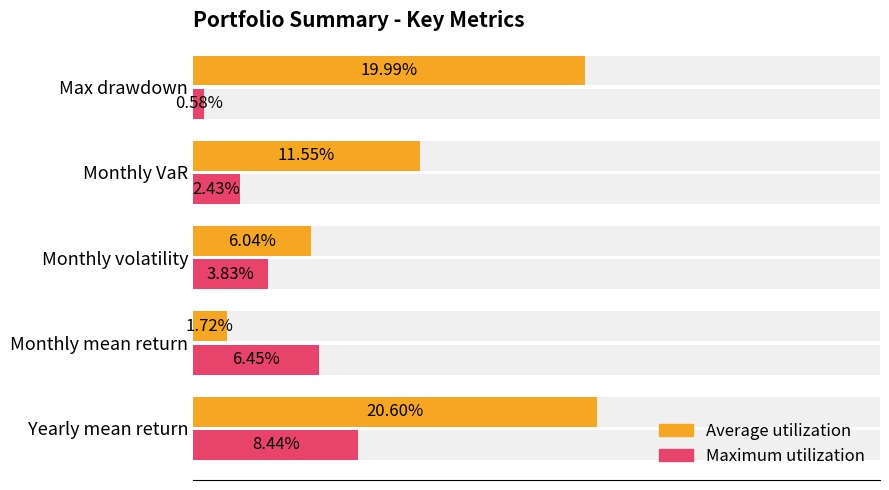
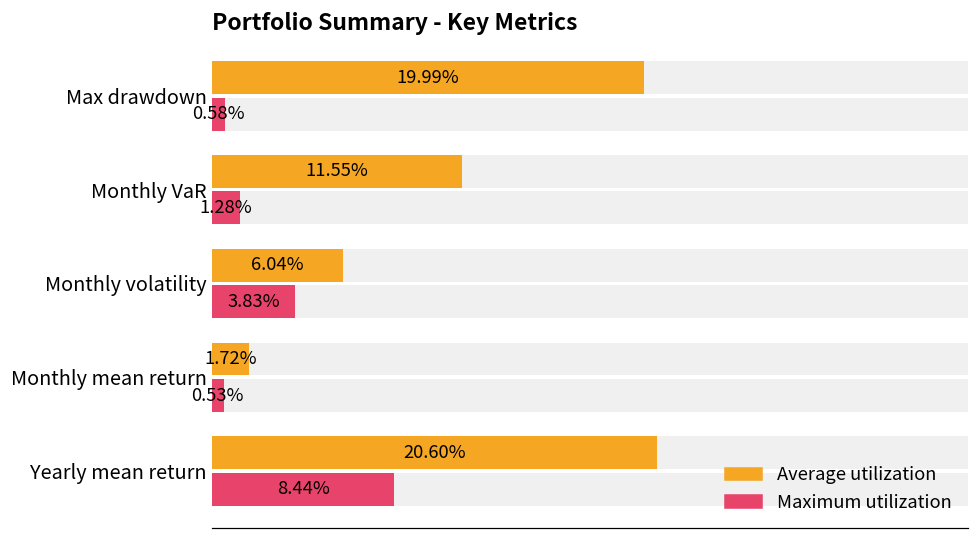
Maximum utilization, Monthly VaR: 2.43% -> 1.28%
Maximum utilization, Monthly mean return: 6.45% -> 0.53%
